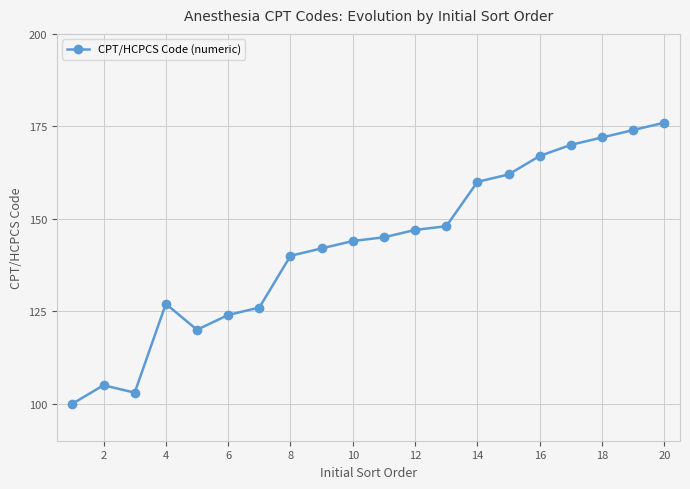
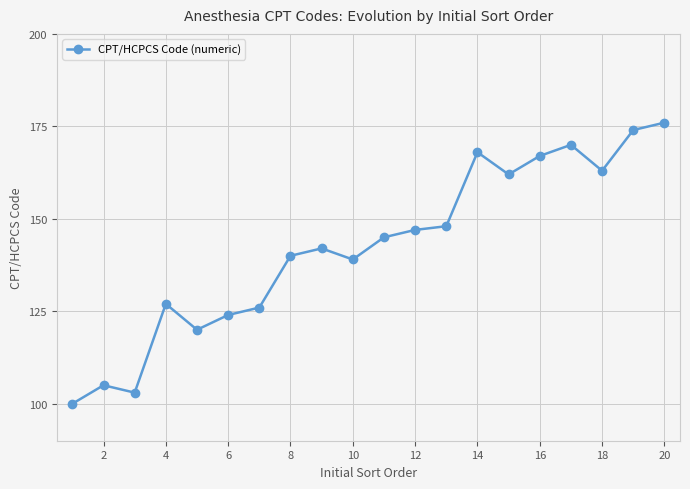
10: 144 -> 139
14: 160 -> 168
18: 172 -> 163
